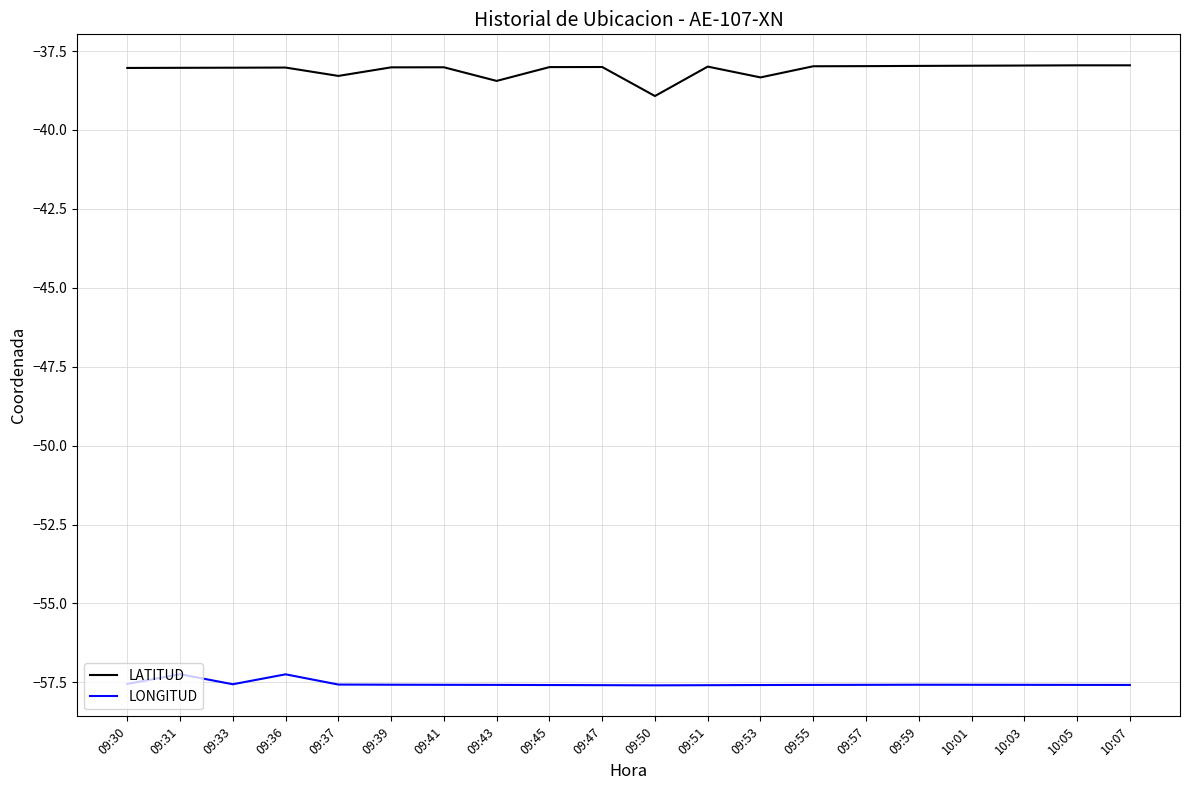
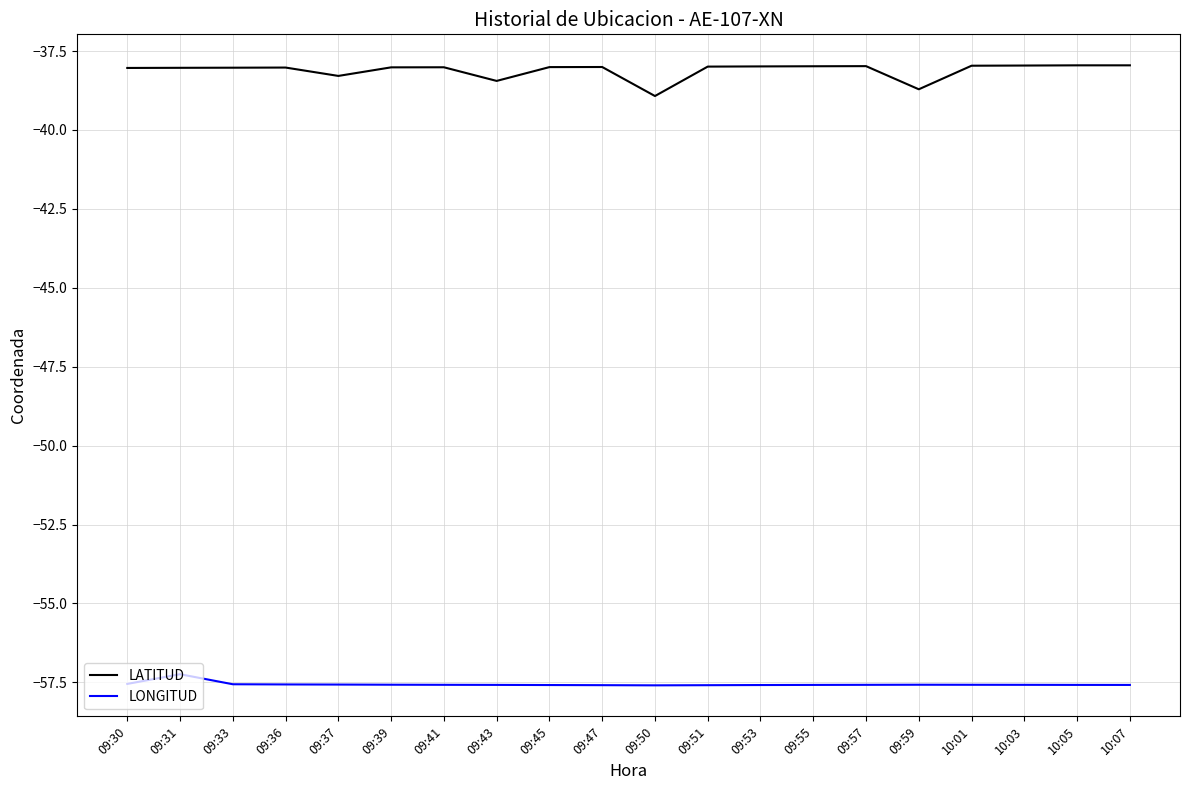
LONGITUD, 09:36: -57.2 -> -57.6
LATITUD, 09:53: -38.3 -> -38.0
LATITUD, 09:59: -38.0 -> -38.7
